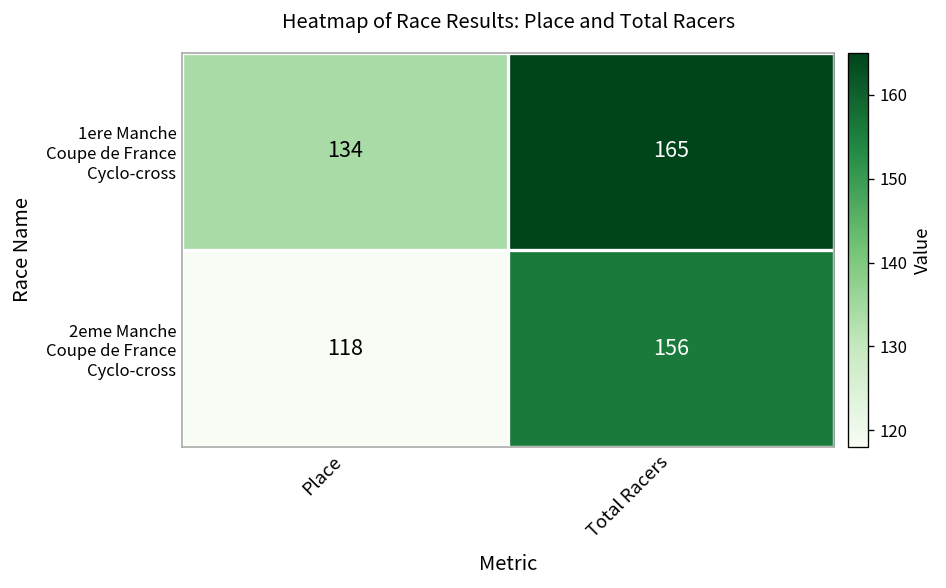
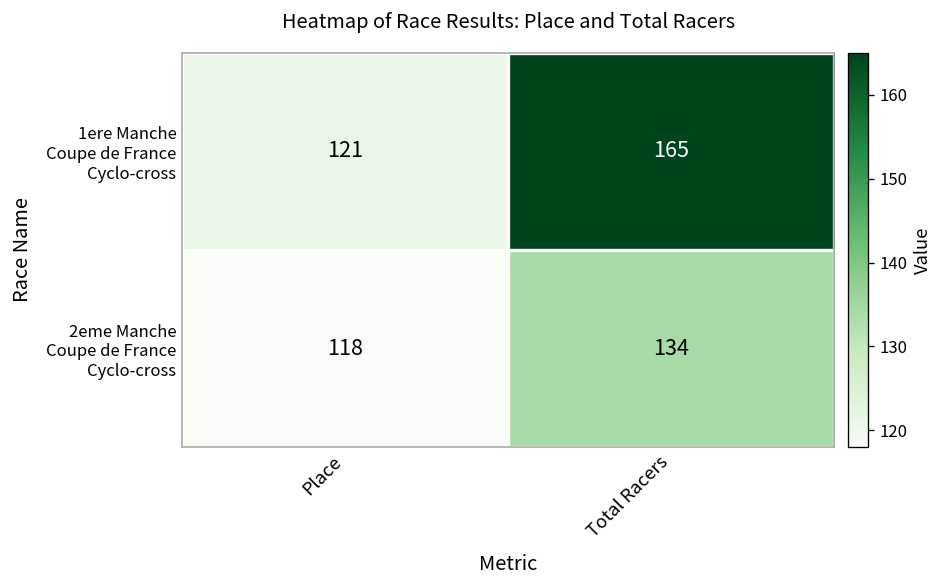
1ere Manche Coupe de France Cyclo-cross, Place: 134 -> 121
2eme Manche Coupe de France Cyclo-cross, Total Racers: 156 -> 134
